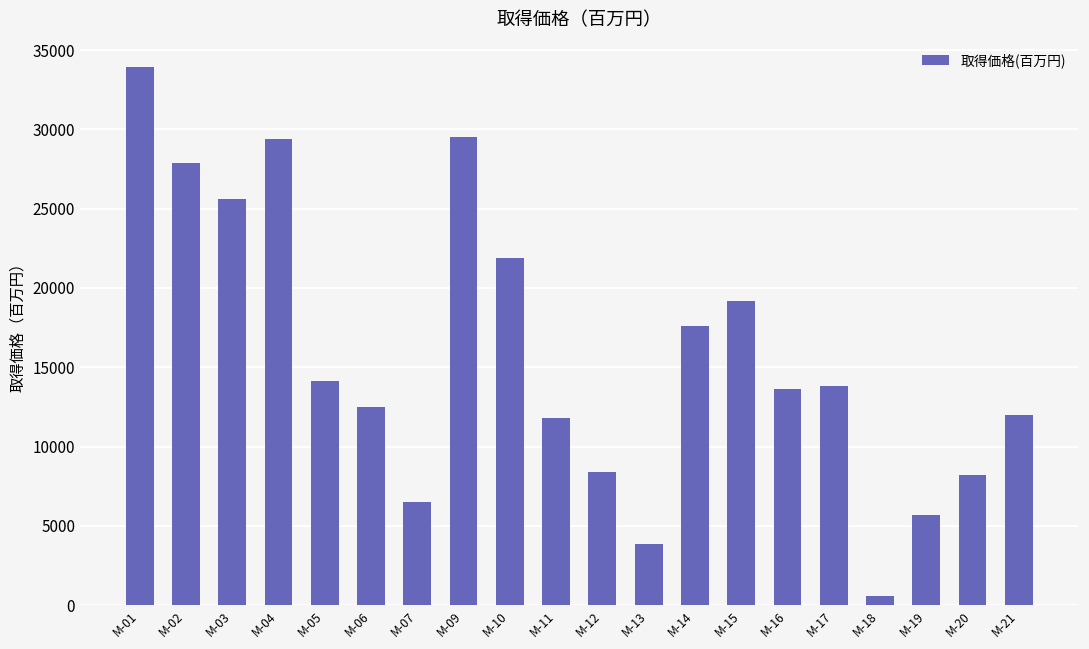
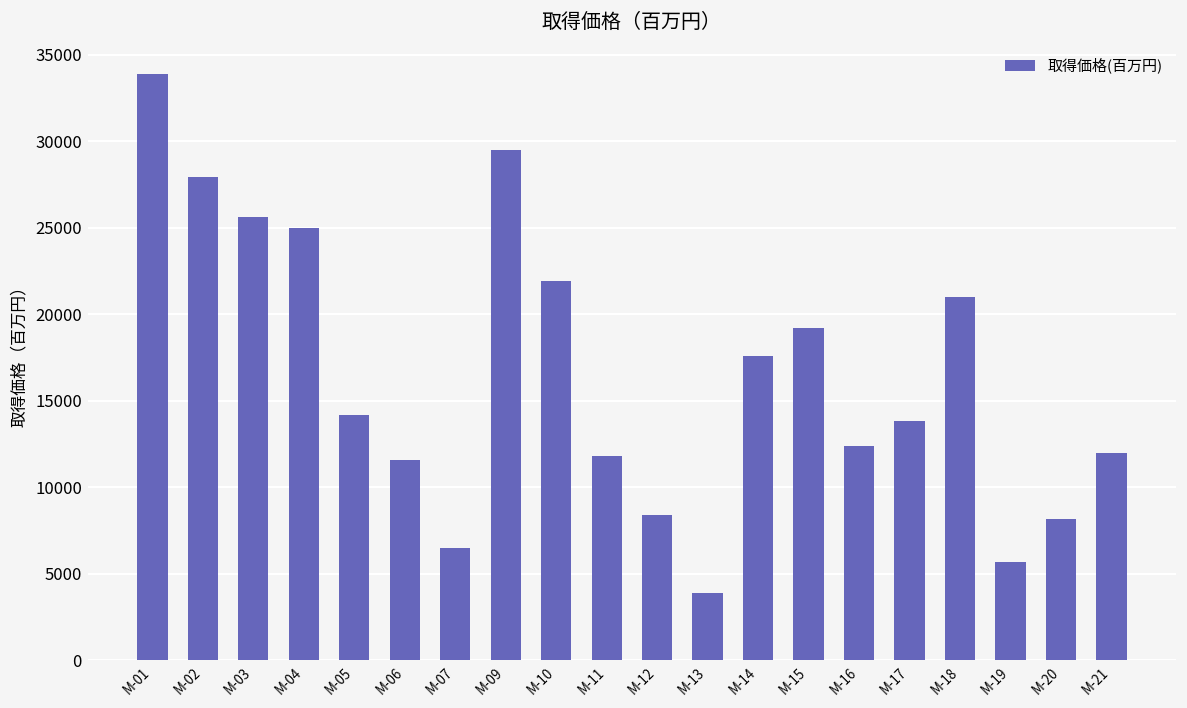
M-04: 29400 -> 25000
M-06: 12500 -> 11600
M-16: 13600 -> 12400
M-18: 600 -> 21000
